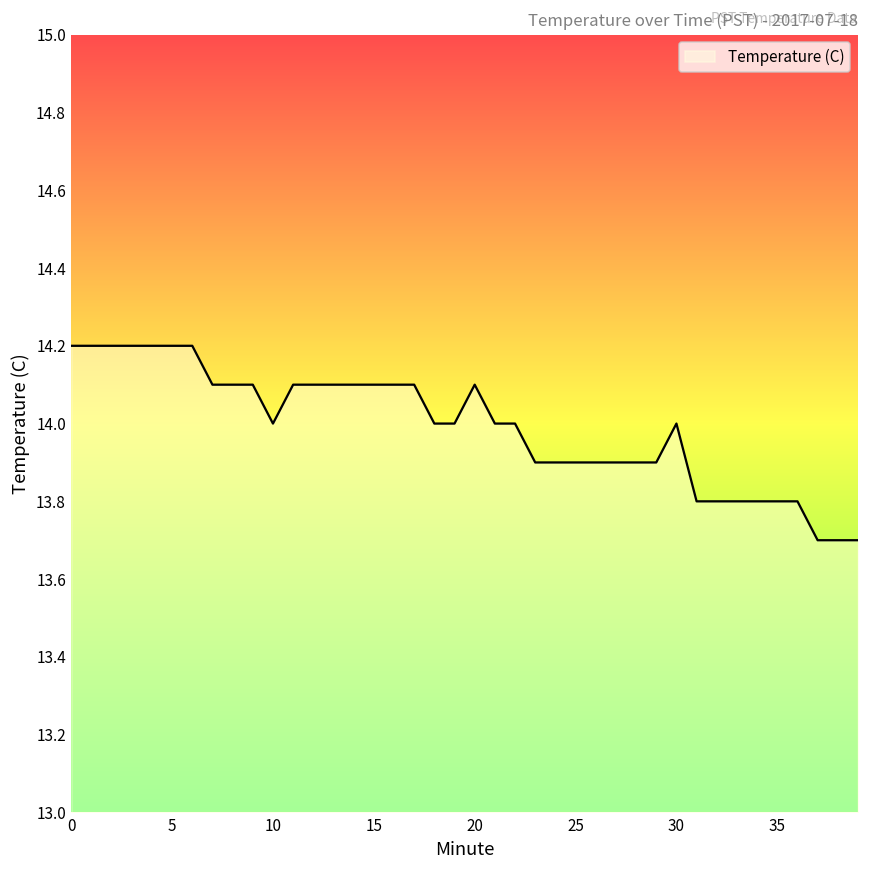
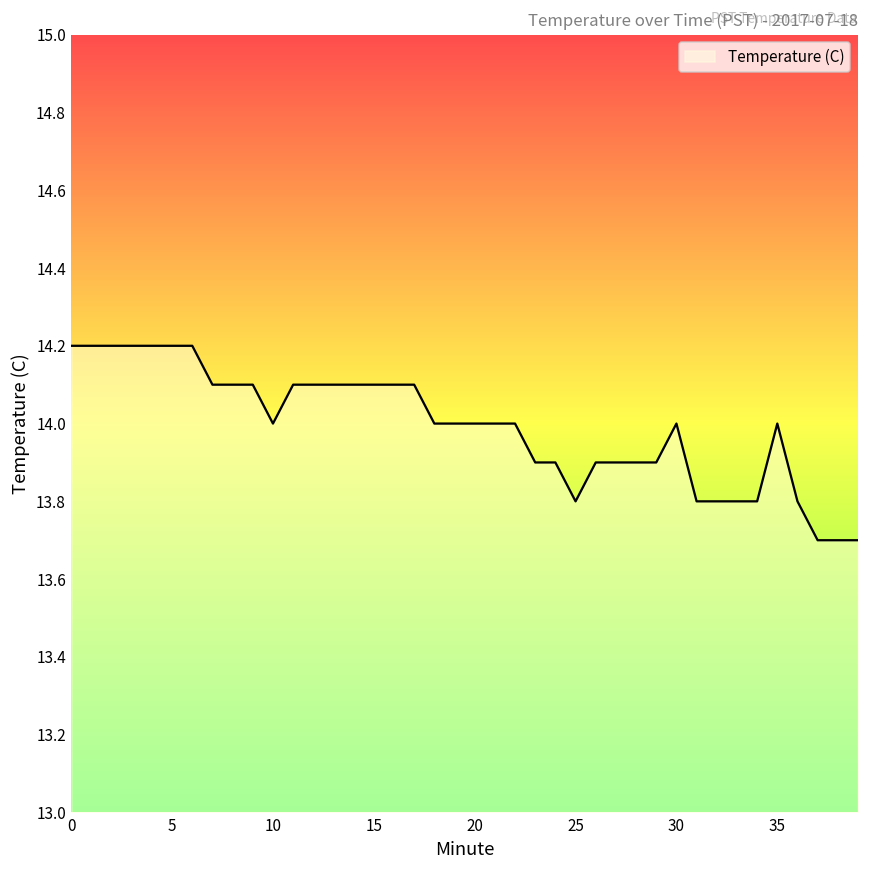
20: 14.1 -> 14.0
25: 13.9 -> 13.8
35: 13.8 -> 14.0
